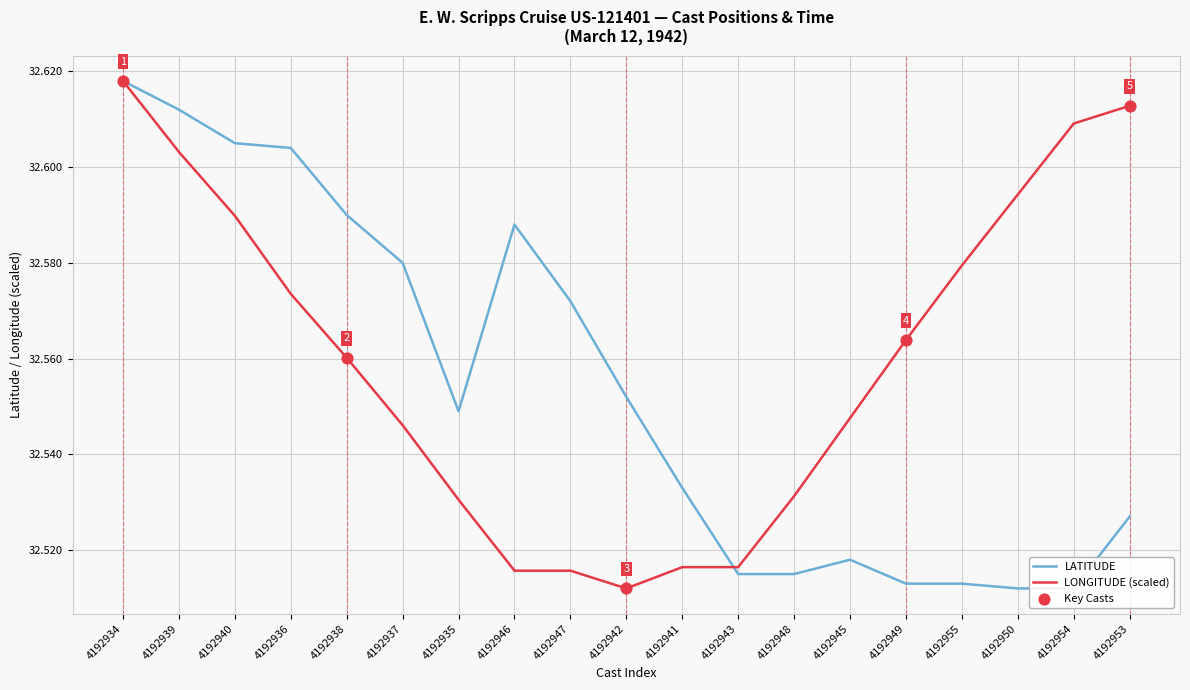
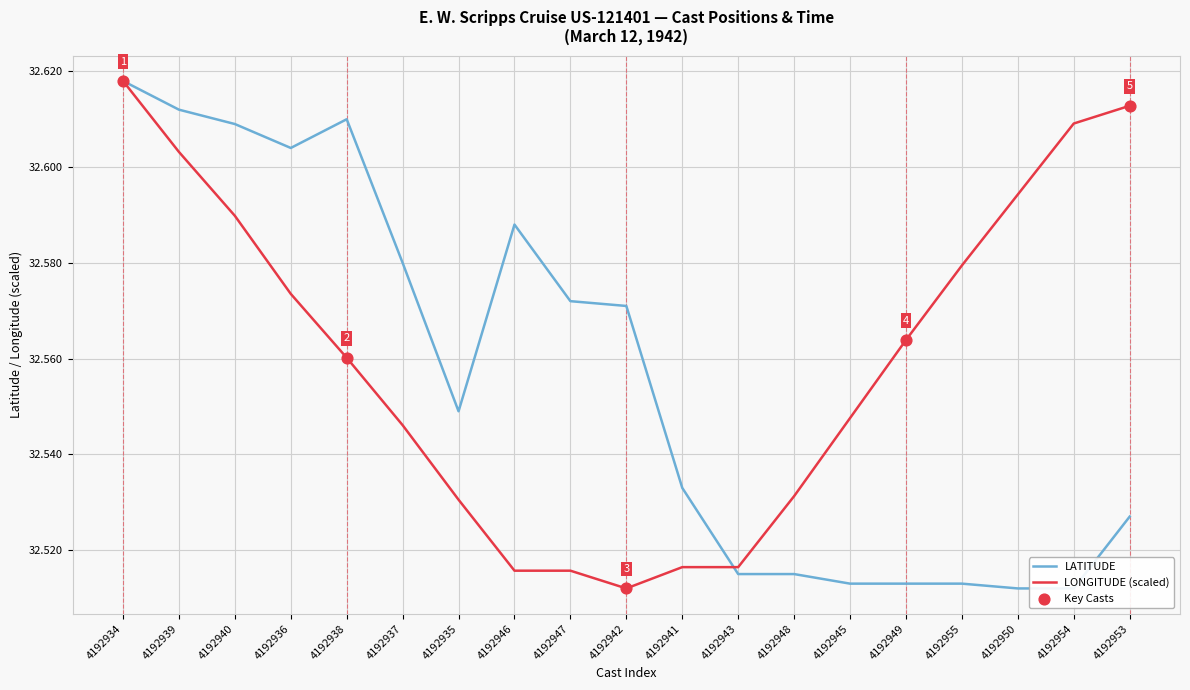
LATITUDE, 4192940: 32.605 -> 32.609
LATITUDE, 4192938: 32.59 -> 32.61
LATITUDE, 4192942: 32.552 -> 32.571
LATITUDE, 4192945: 32.518 -> 32.513
